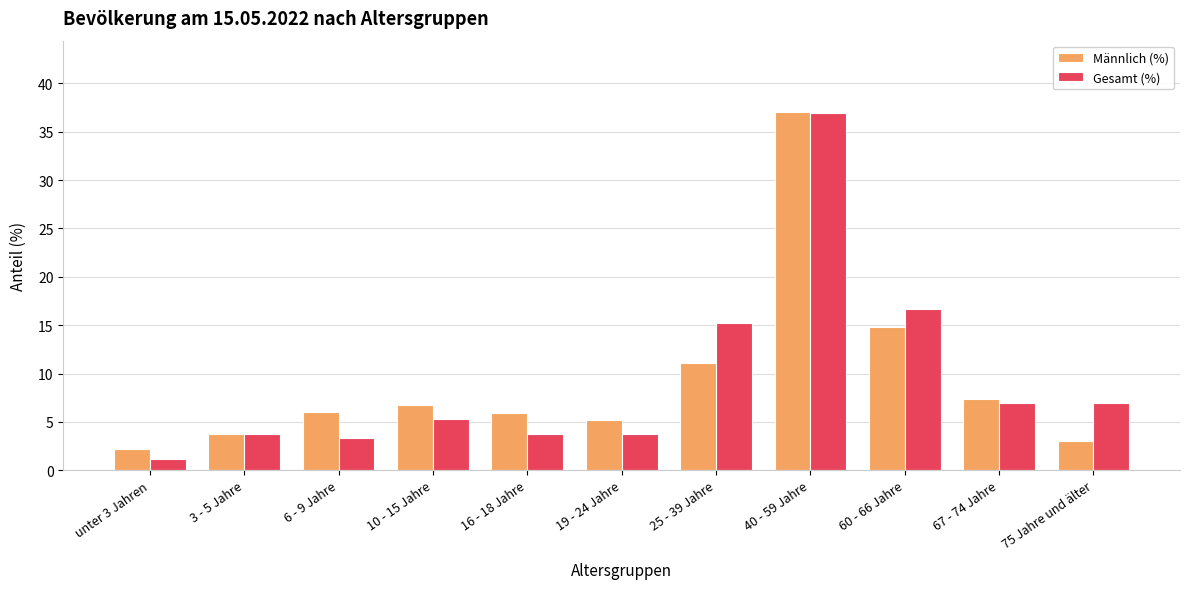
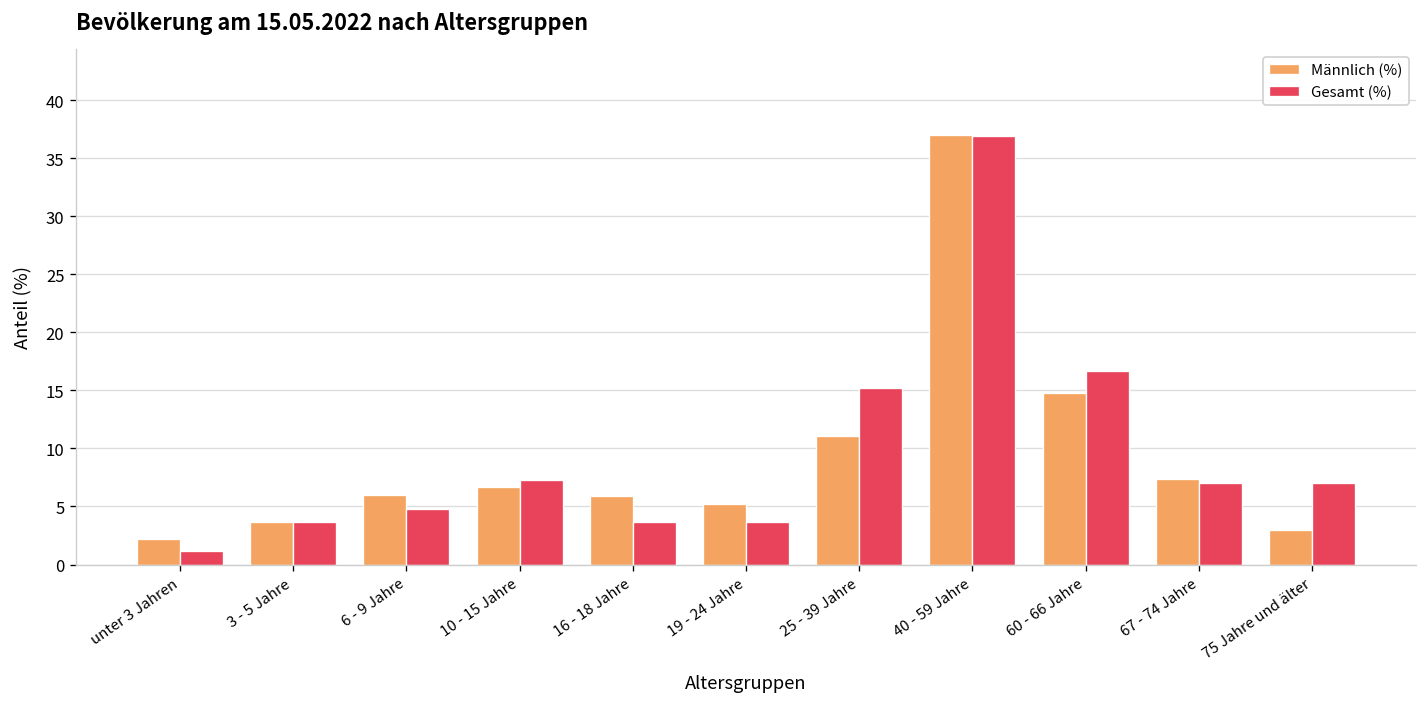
Gesamt (%), 6 - 9 Jahre: 3 -> 5
Gesamt (%), 10 - 15 Jahre: 5 -> 7
